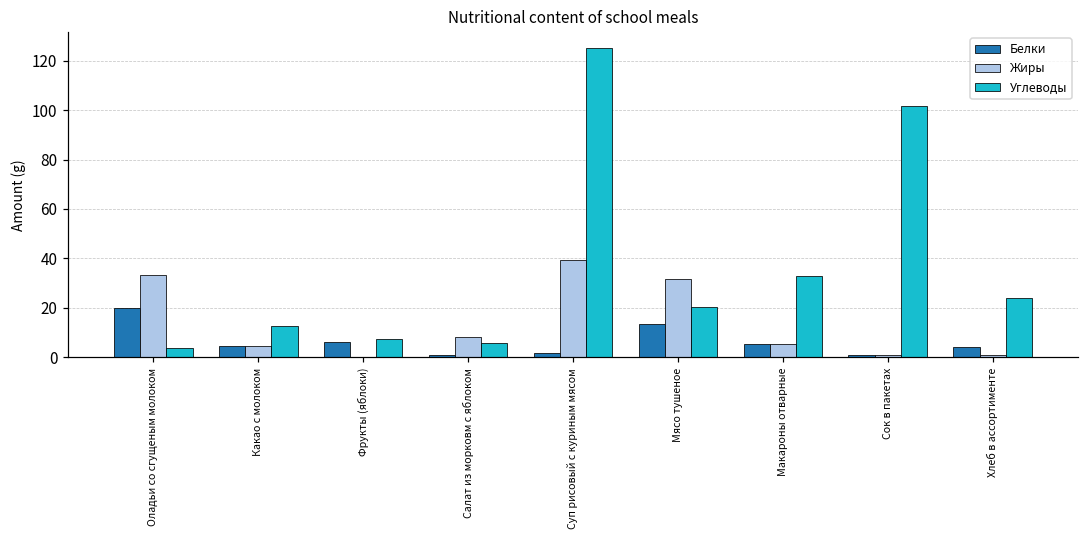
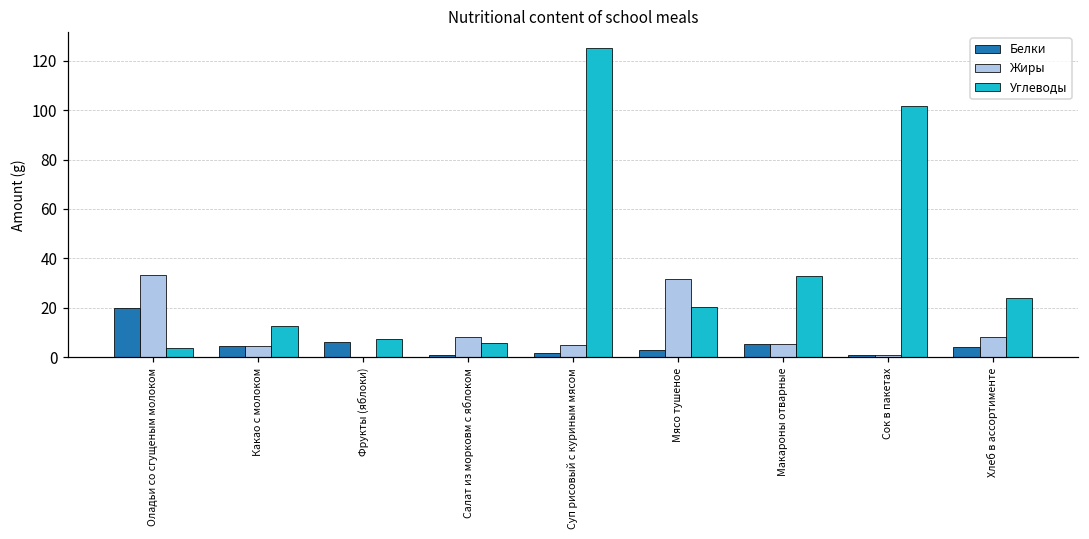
Жиры, Суп рисовый с куриным мясом: 39 -> 5
Белки, Мясо тушеное: 13 -> 3
Жиры, Хлеб в ассортименте: 1 -> 8
